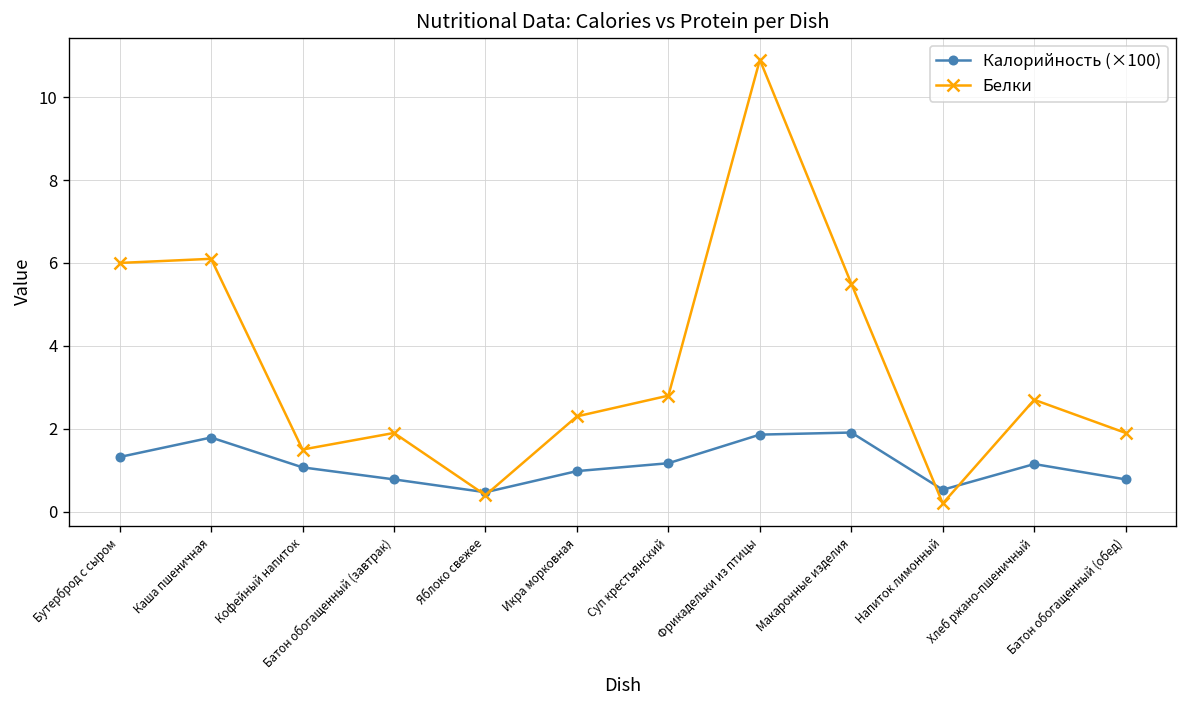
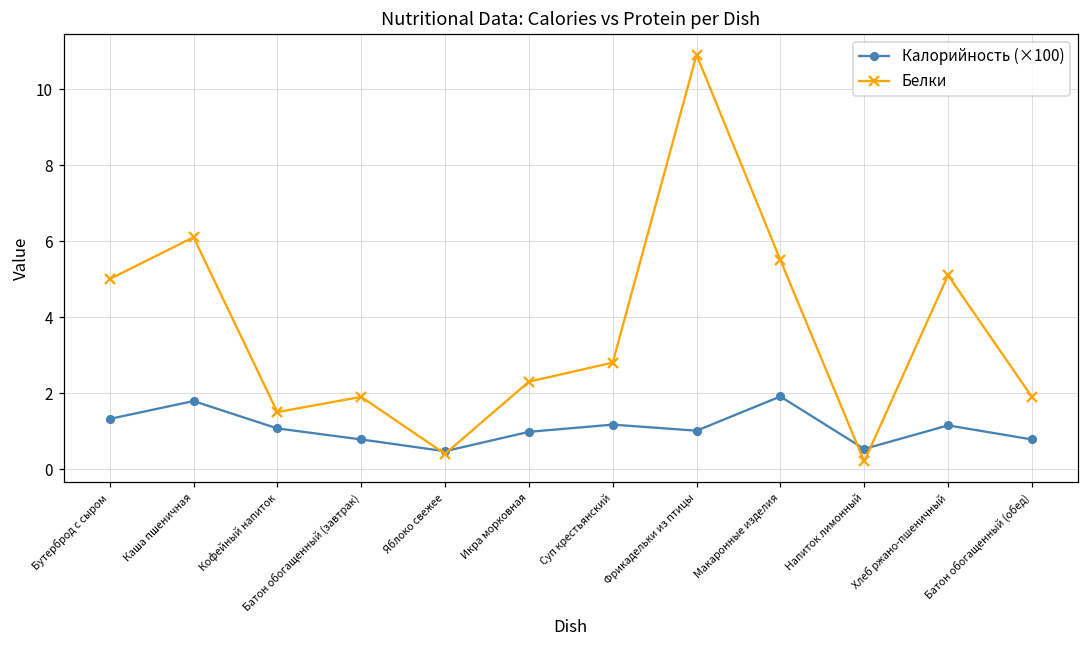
Белки, Бутерброд с сыром: 6 -> 5
Калорийность (×100), Фрикадельки из птицы: 1.9 -> 1.0
Белки, Хлеб ржано-пшеничный: 2.7 -> 5.1
